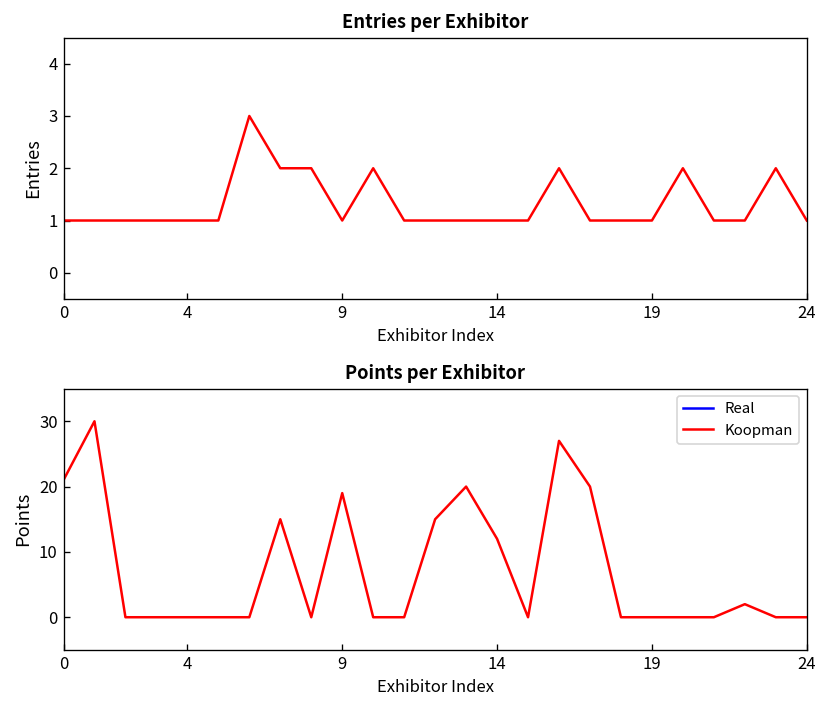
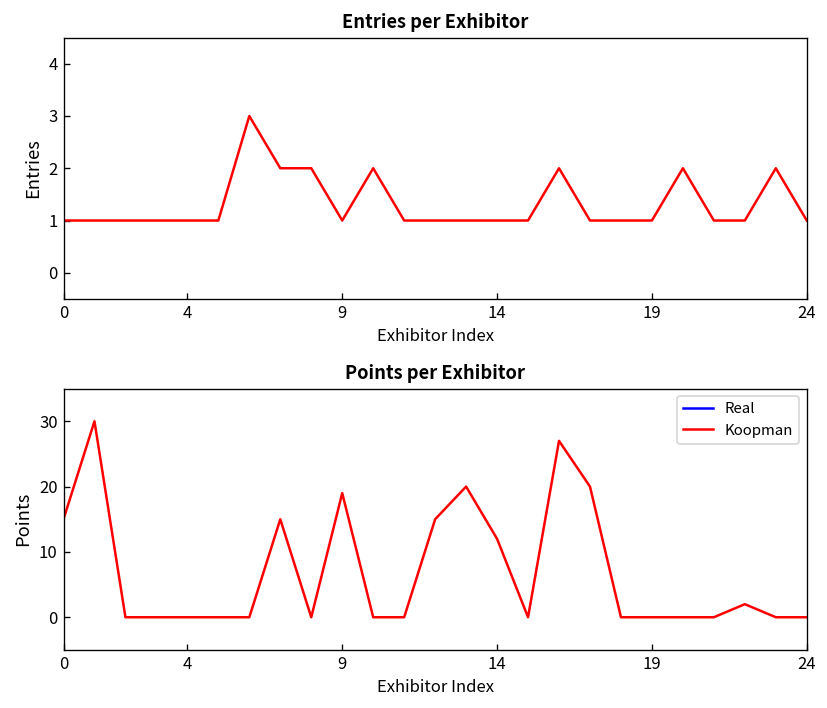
Points per Exhibitor, 0: 21 -> 15
